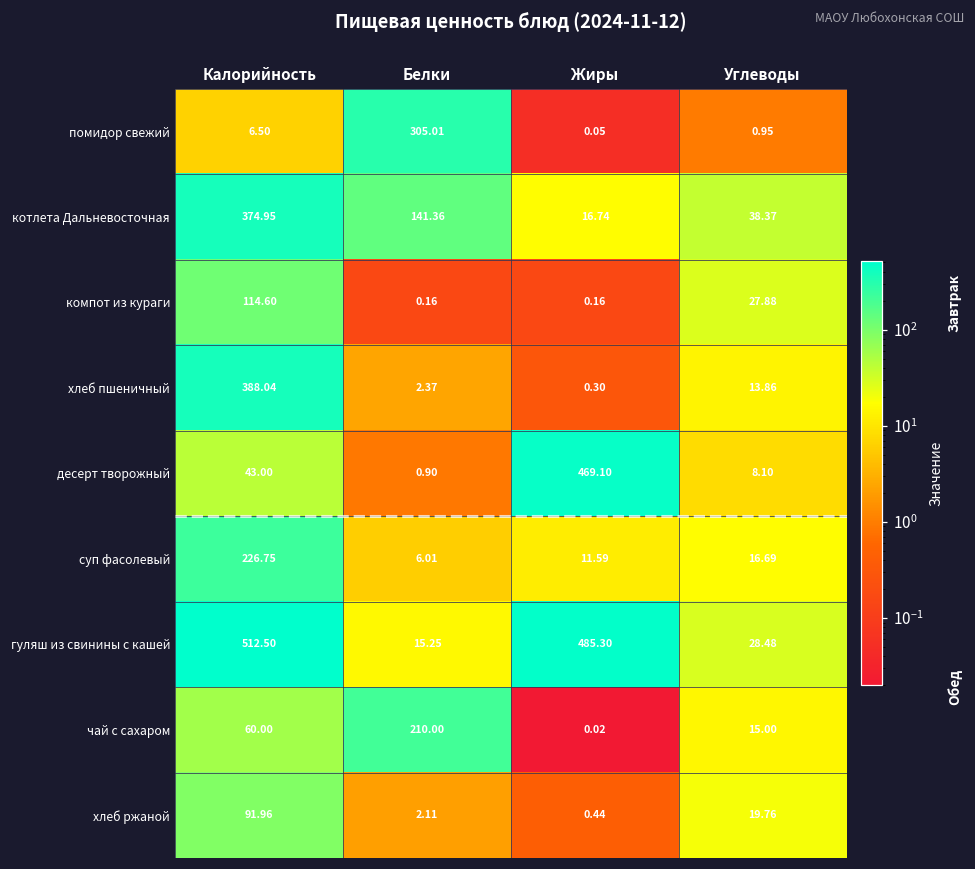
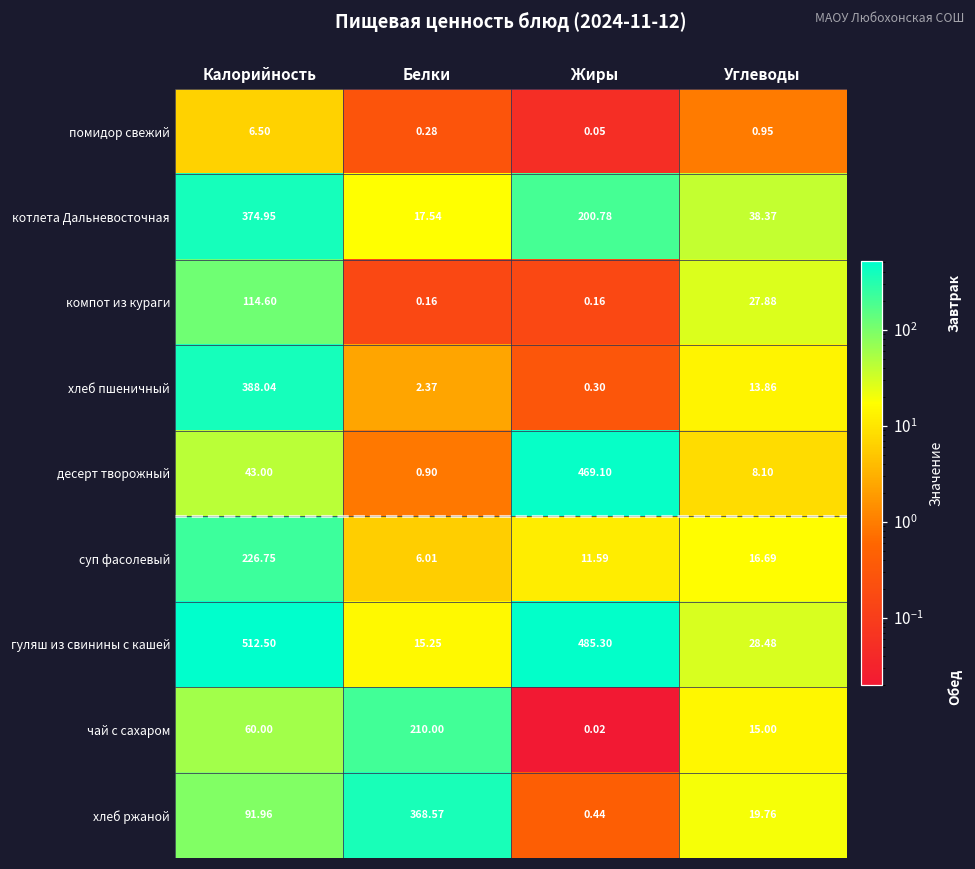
помидор свежий, Белки: 305.01 -> 0.28
котлета Дальневосточная, Белки: 141.36 -> 17.54
котлета Дальневосточная, Жиры: 16.74 -> 200.78
хлеб ржаной, Белки: 2.11 -> 368.57
